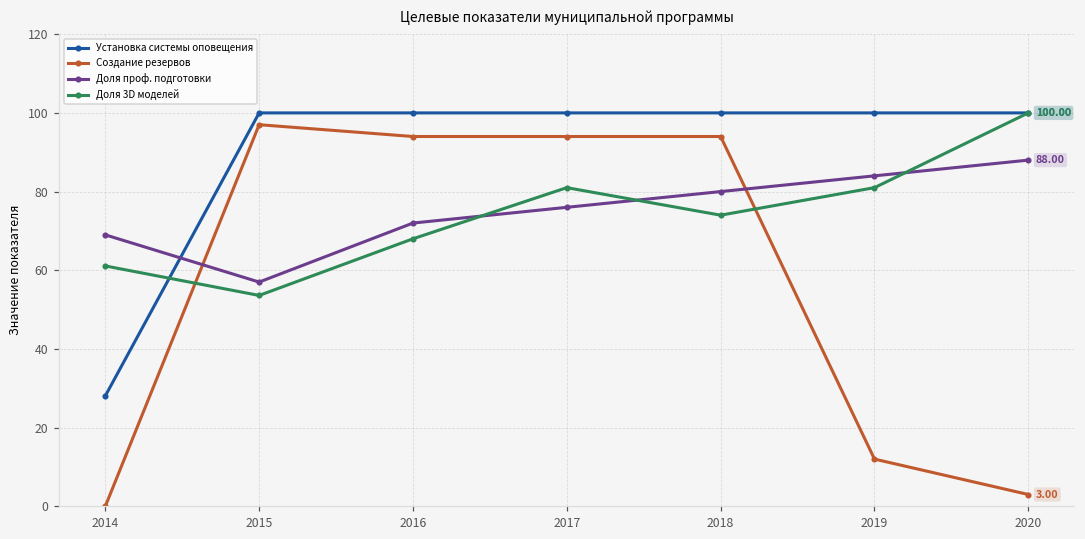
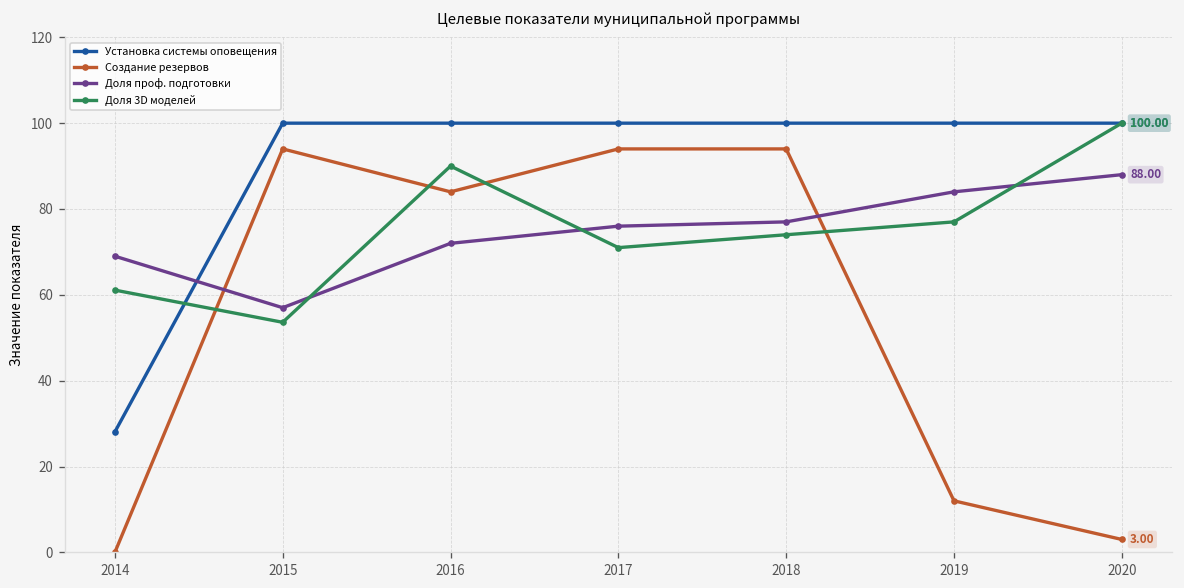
Создание резервов, 2015: 97 -> 94
Создание резервов, 2016: 94 -> 84
Доля 3D моделей, 2016: 68 -> 90
Доля 3D моделей, 2017: 81 -> 71
Доля проф. подготовки, 2018: 80 -> 77
Доля 3D моделей, 2019: 81 -> 77
